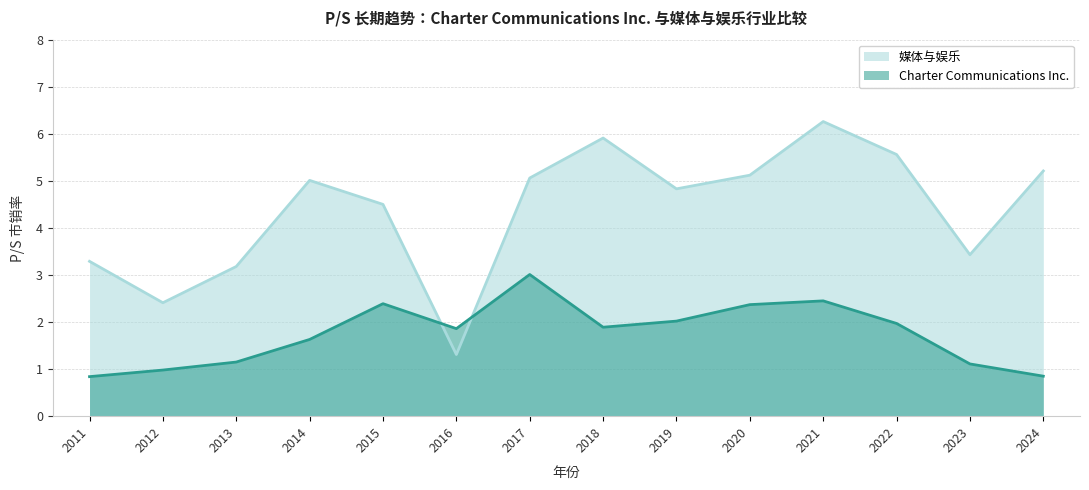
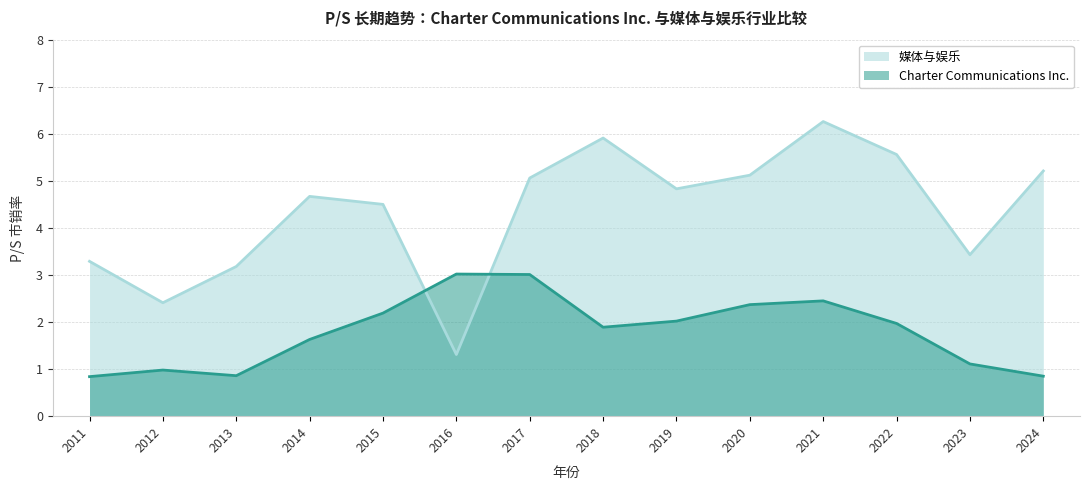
Charter Communications Inc., 2013: 1.2 -> 0.9
媒体与娱乐, 2014: 5.0 -> 4.7
Charter Communications Inc., 2015: 2.4 -> 2.2
Charter Communications Inc., 2016: 1.9 -> 3.0
